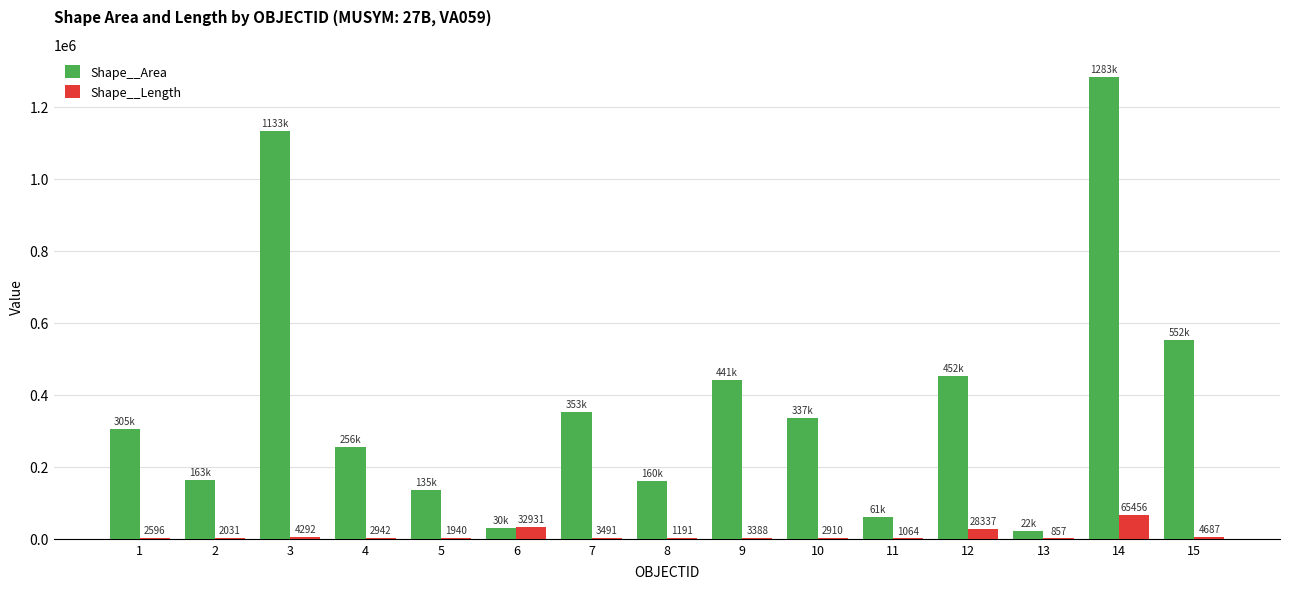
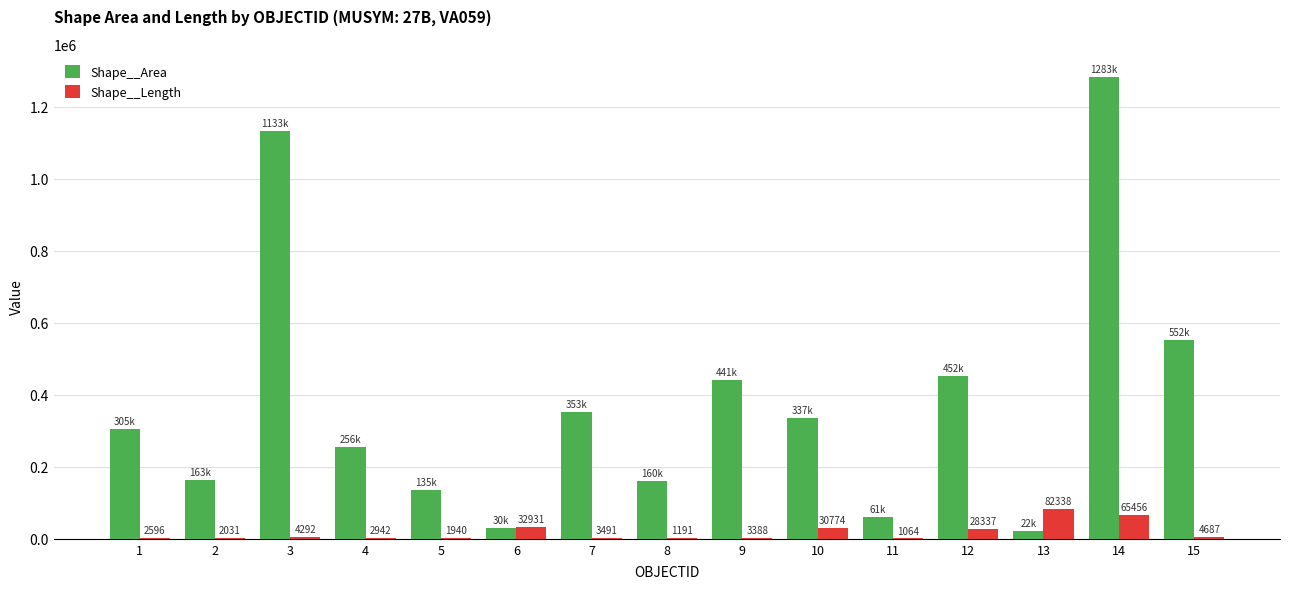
Shape__Length, 10: 2910 -> 30774
Shape__Length, 13: 857 -> 82338
